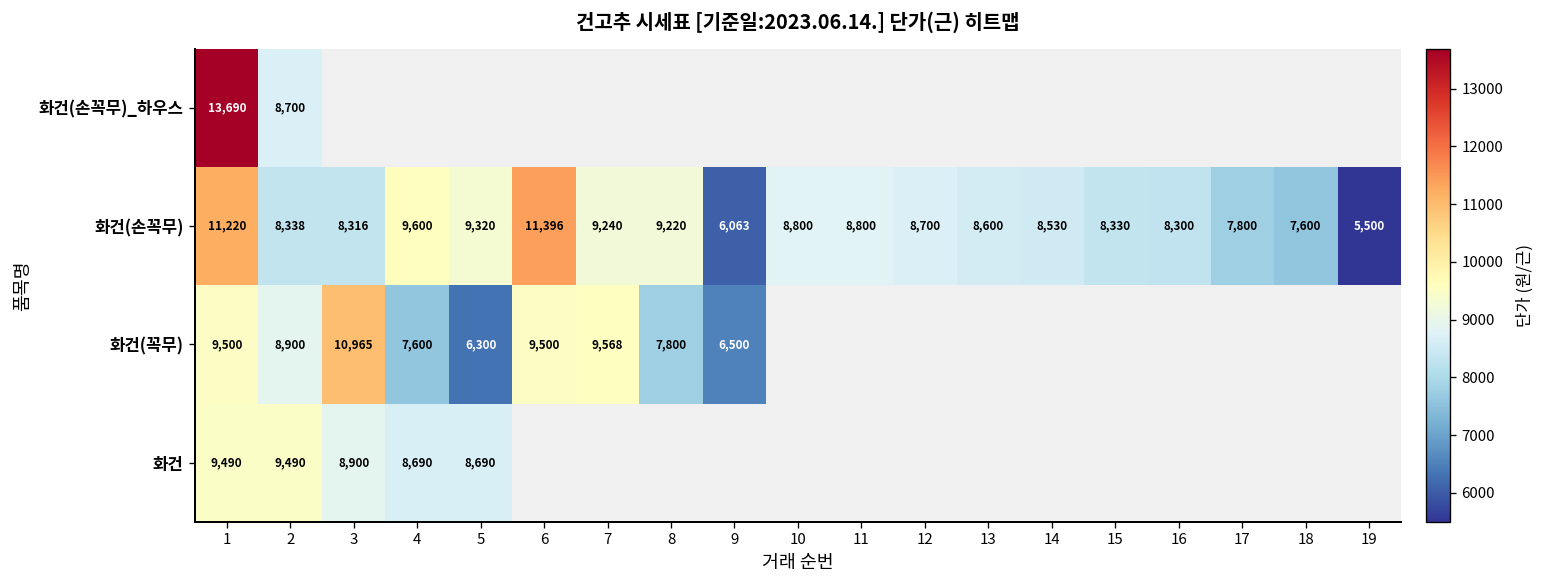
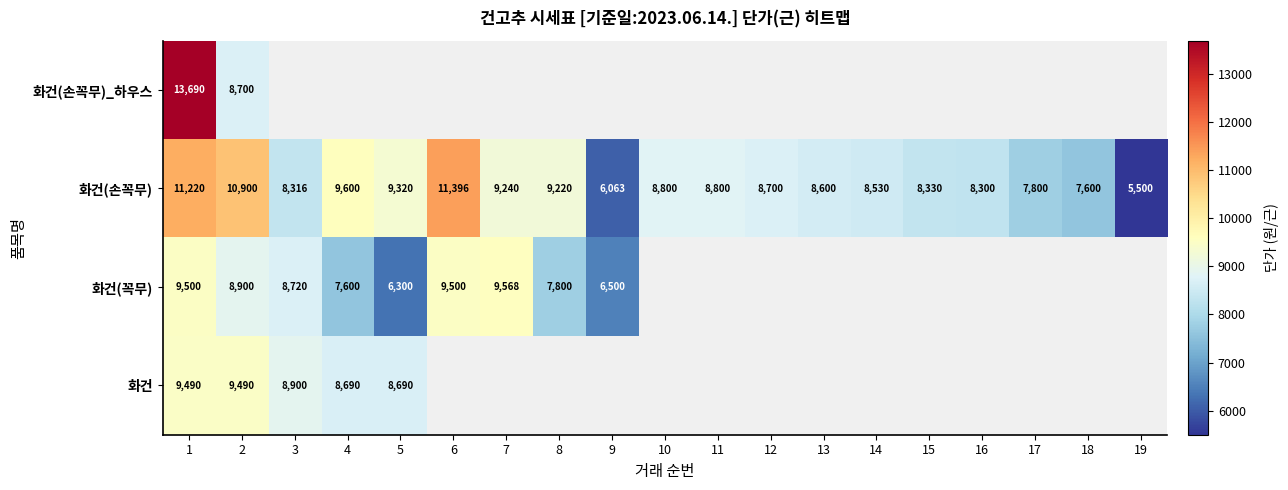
화건(손꼭무), 2: 8,338 -> 10,900
화건(꼭무), 3: 10,965 -> 8,720
